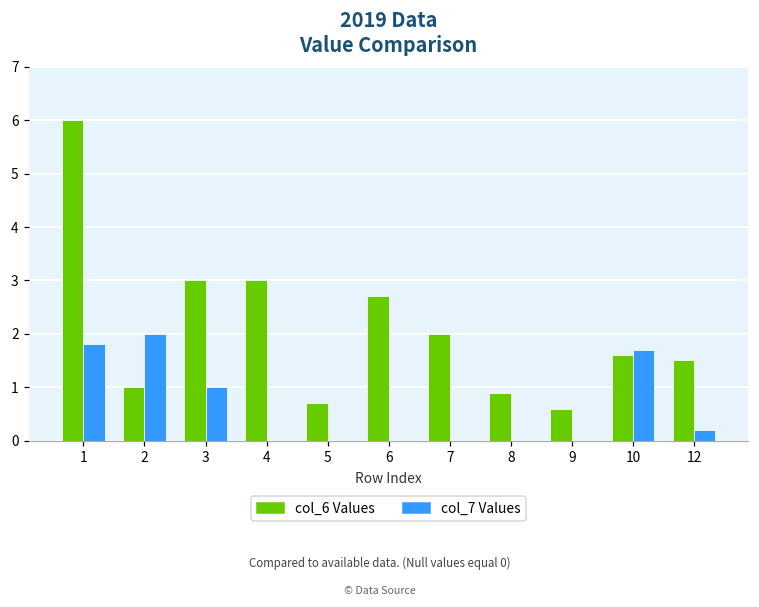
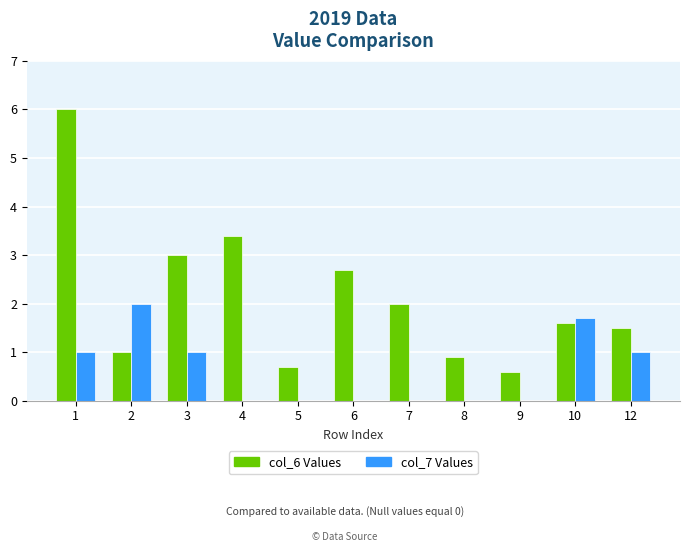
col_7 Values, 1: 1.8 -> 1.0
col_6 Values, 4: 3.0 -> 3.4
col_7 Values, 12: 0.2 -> 1.0
